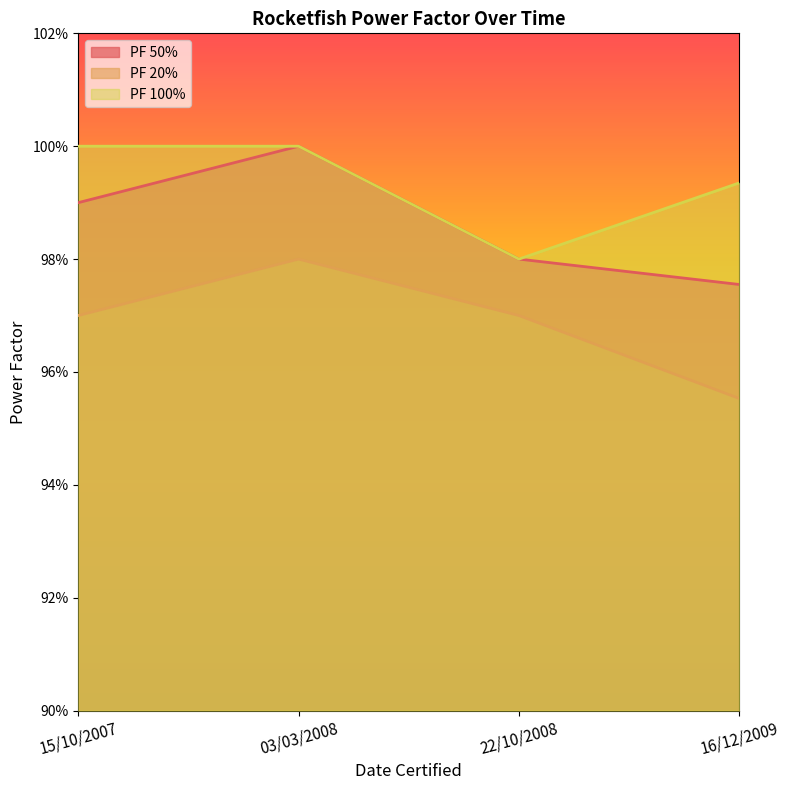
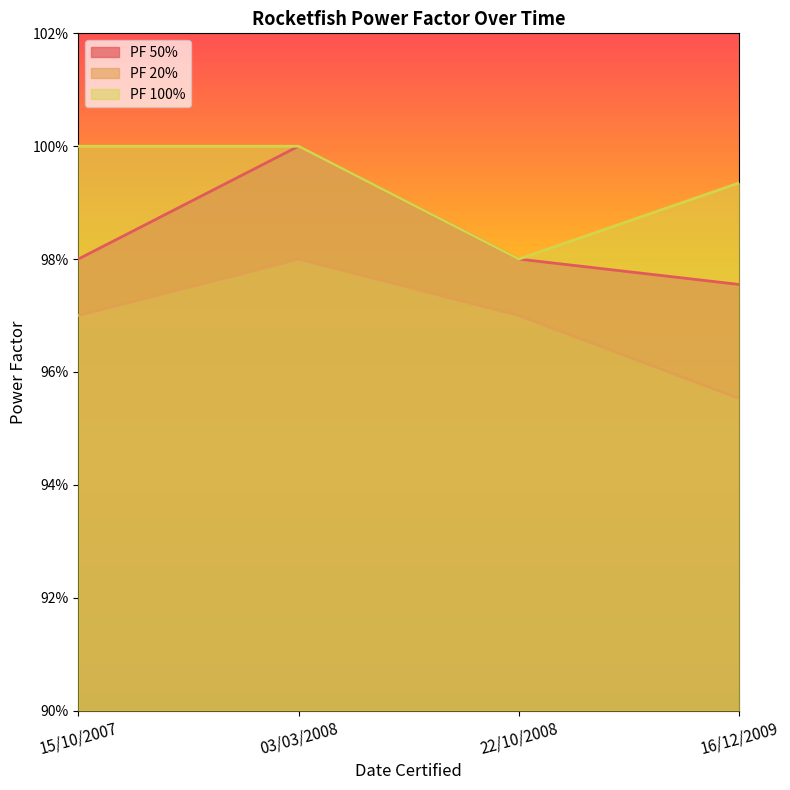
PF 50%, 15/10/2007: 99.0% -> 98.0%
